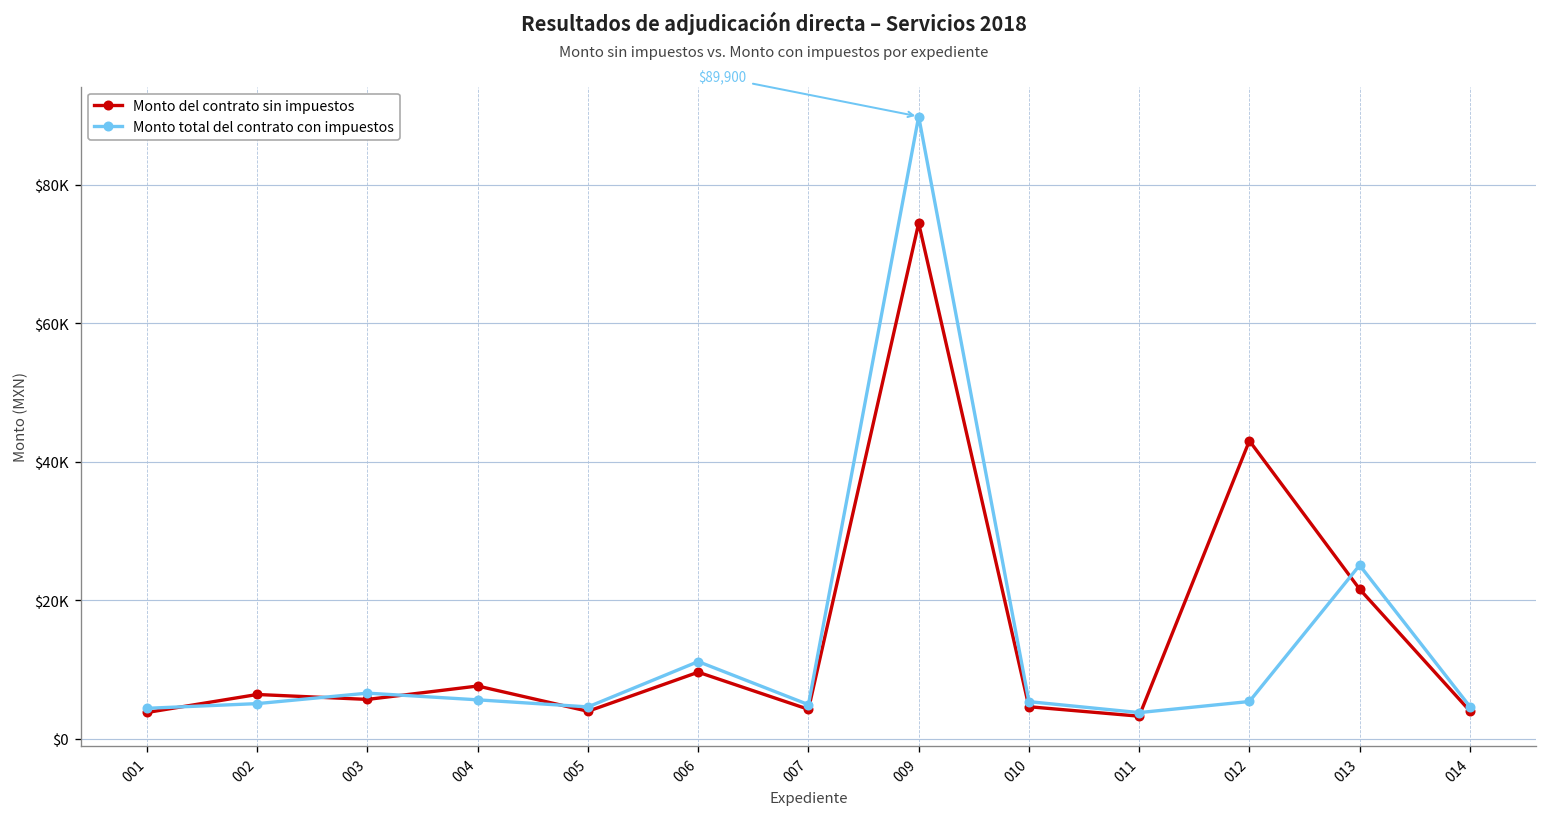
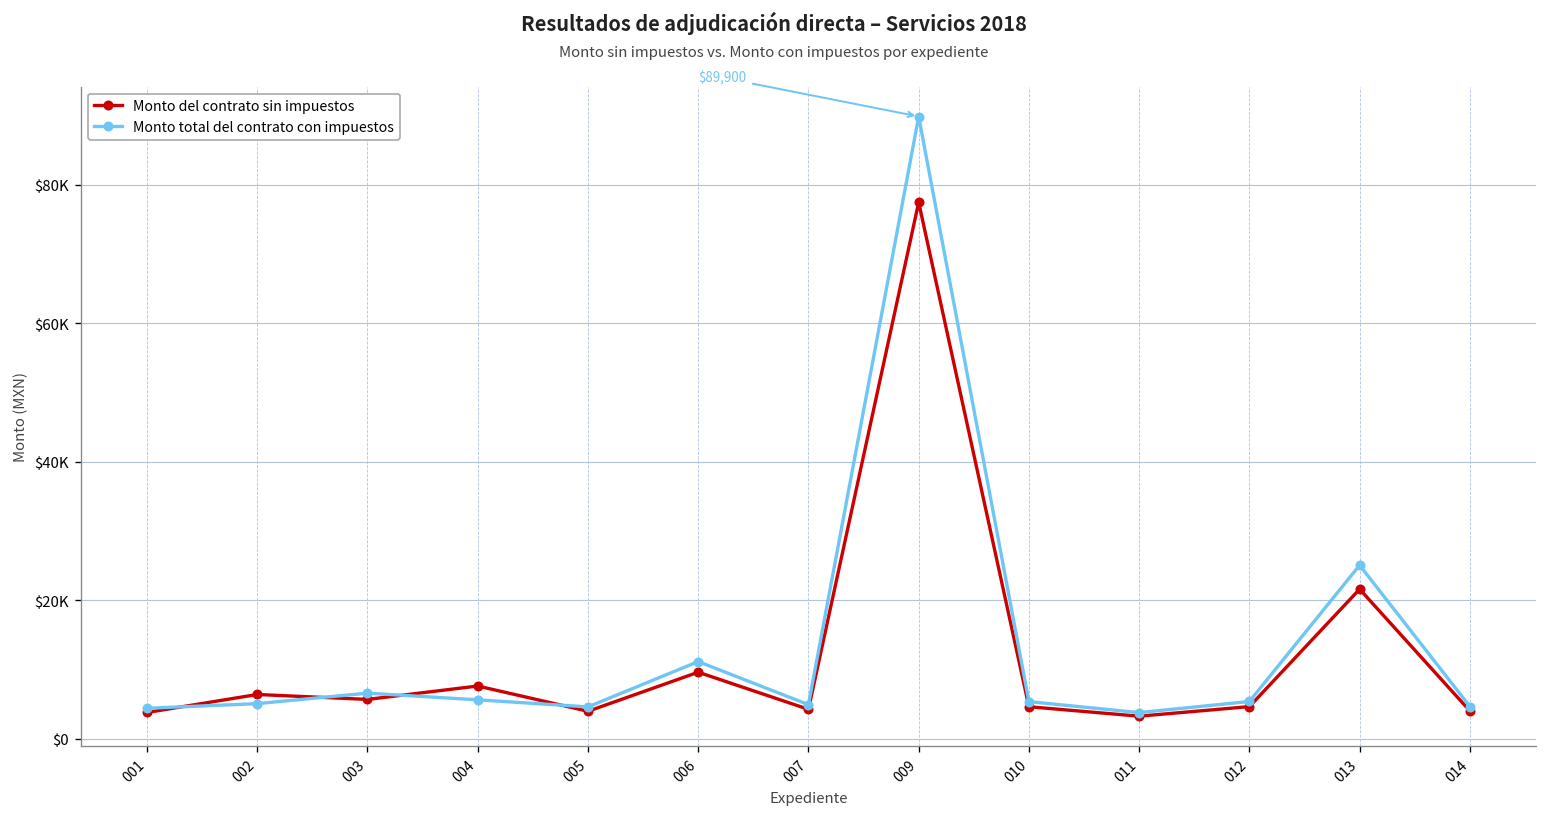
Monto del contrato sin impuestos, 009: $74000 -> $78000
Monto del contrato sin impuestos, 012: $43000 -> $5000
